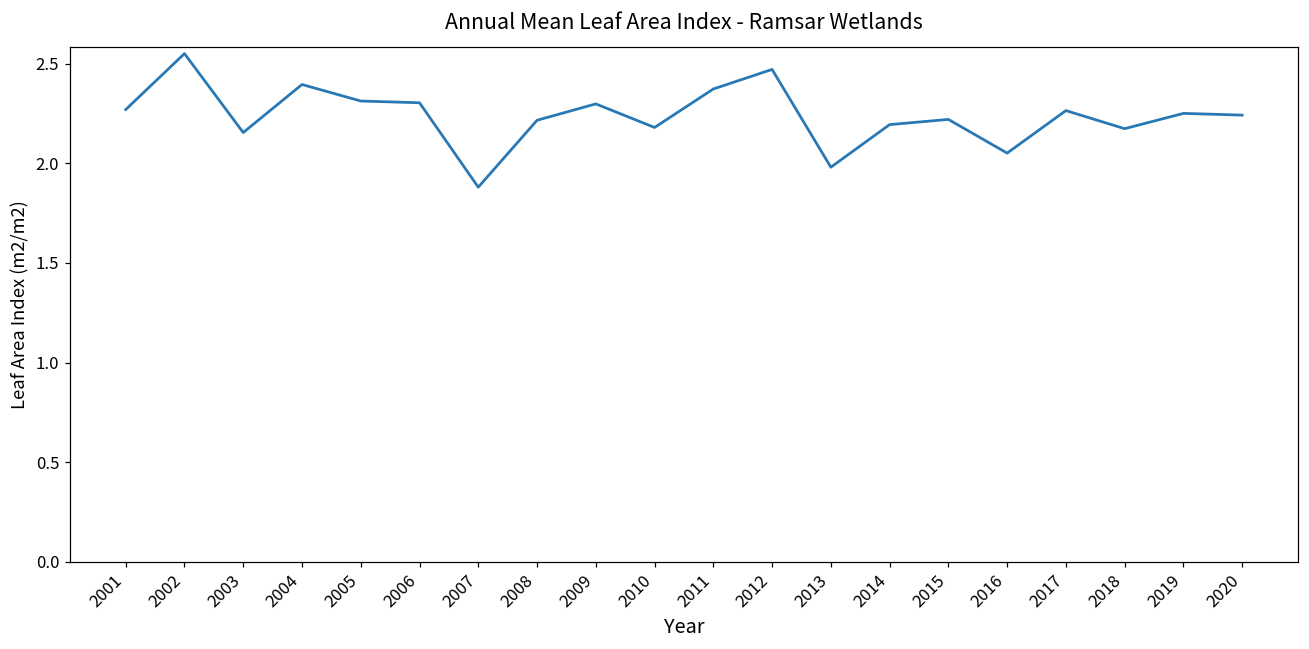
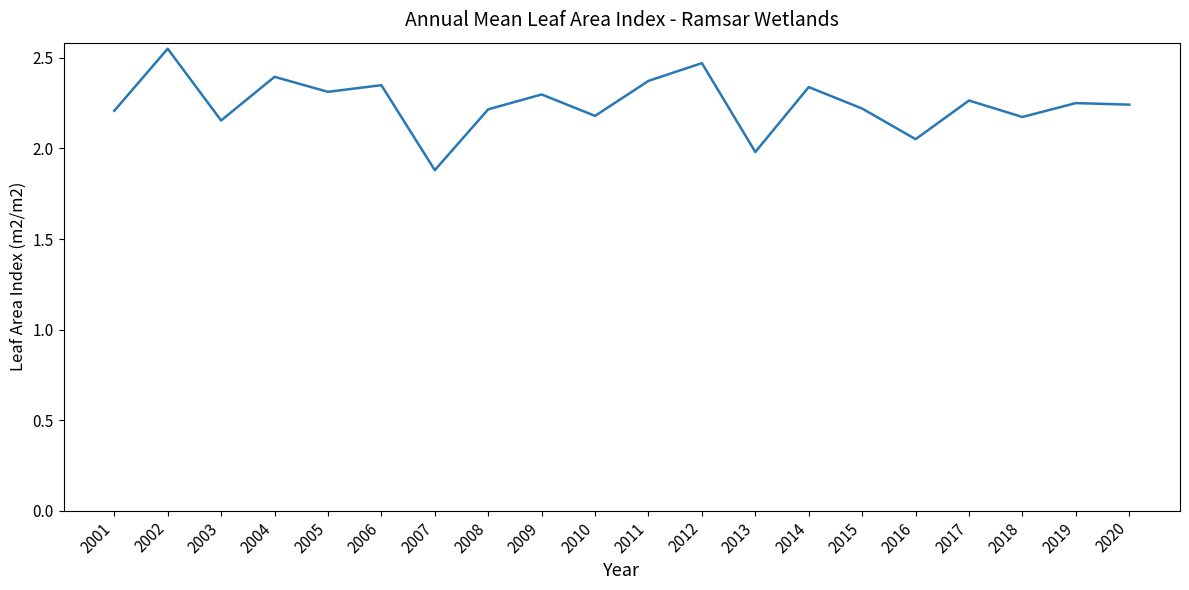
2001: 2.27 -> 2.21
2006: 2.30 -> 2.35
2014: 2.19 -> 2.34
